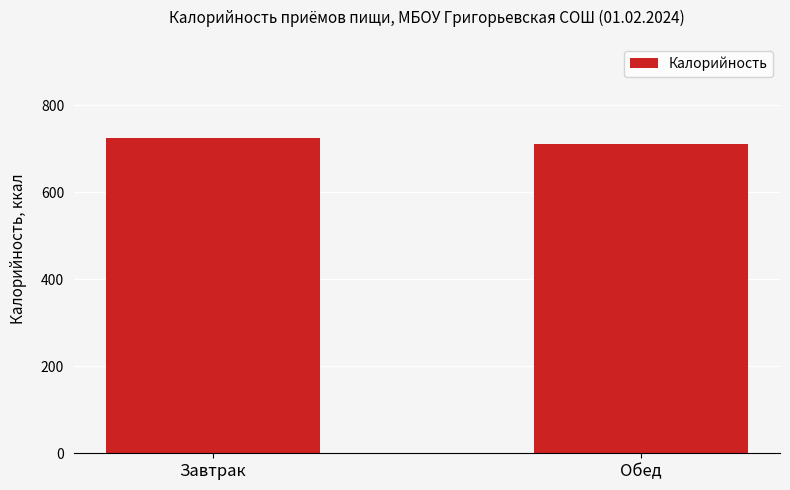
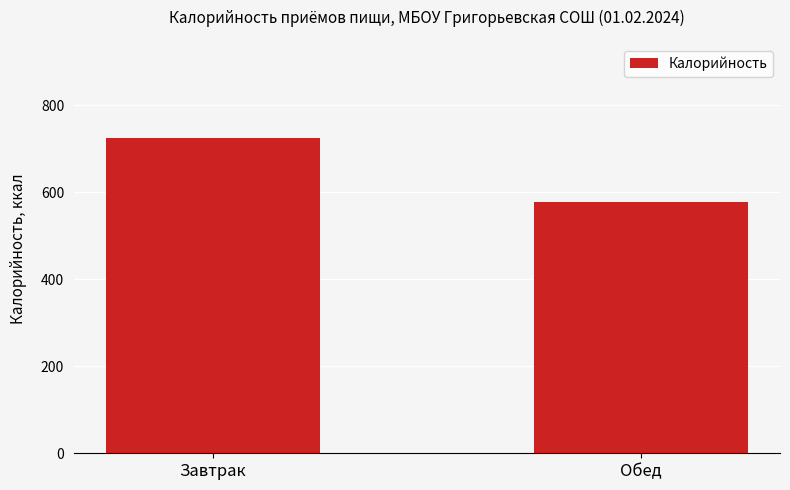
Обед: 710 -> 580
